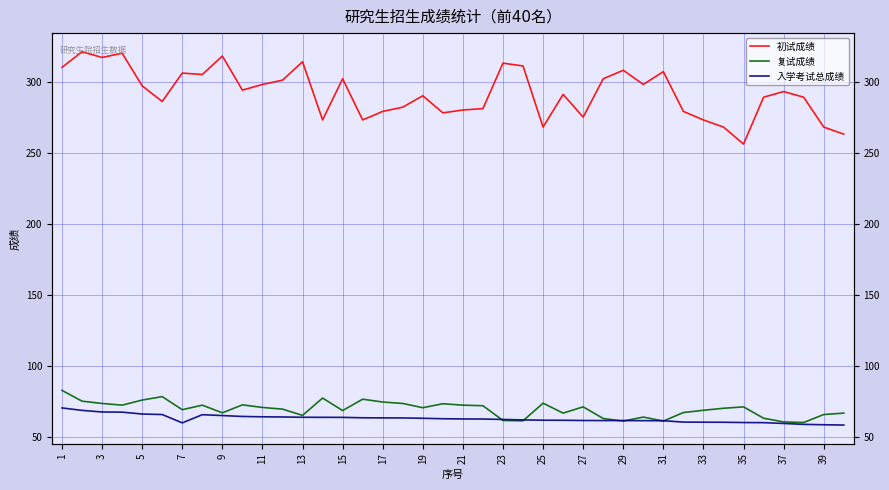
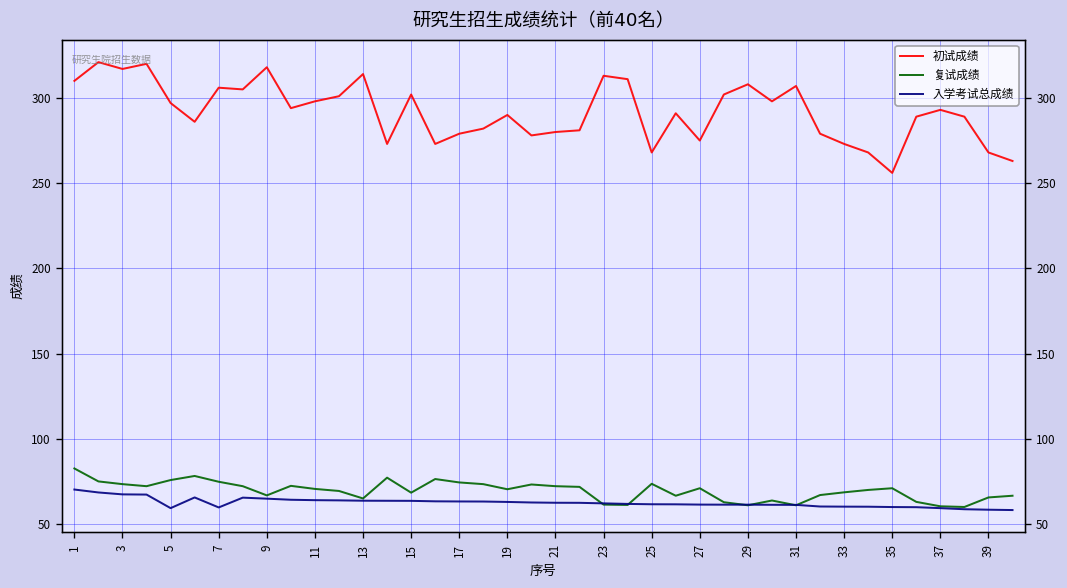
入学考试总成绩, 5: 66 -> 59
复试成绩, 7: 69 -> 75
